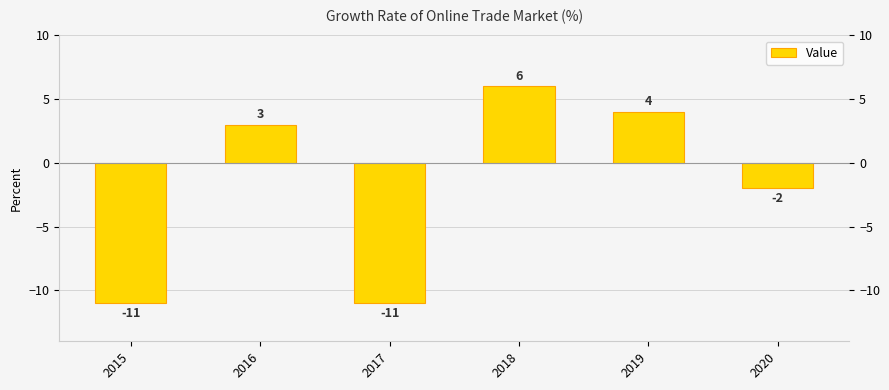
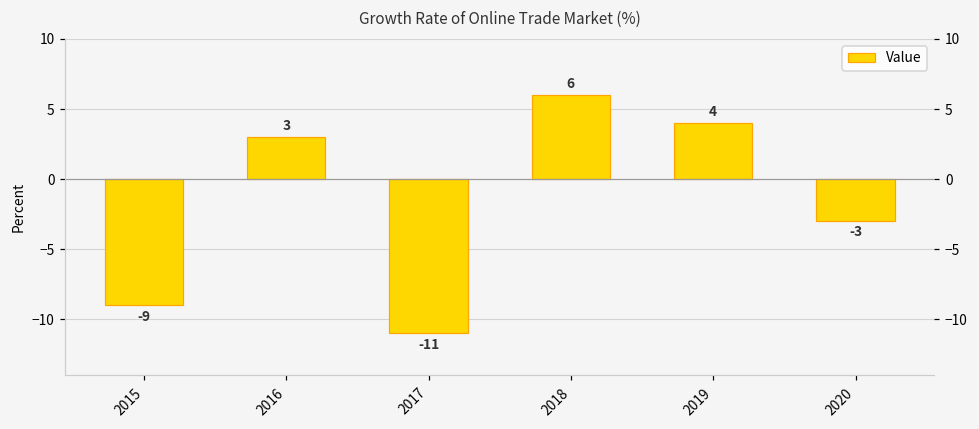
2015: -11 -> -9
2020: -2 -> -3
